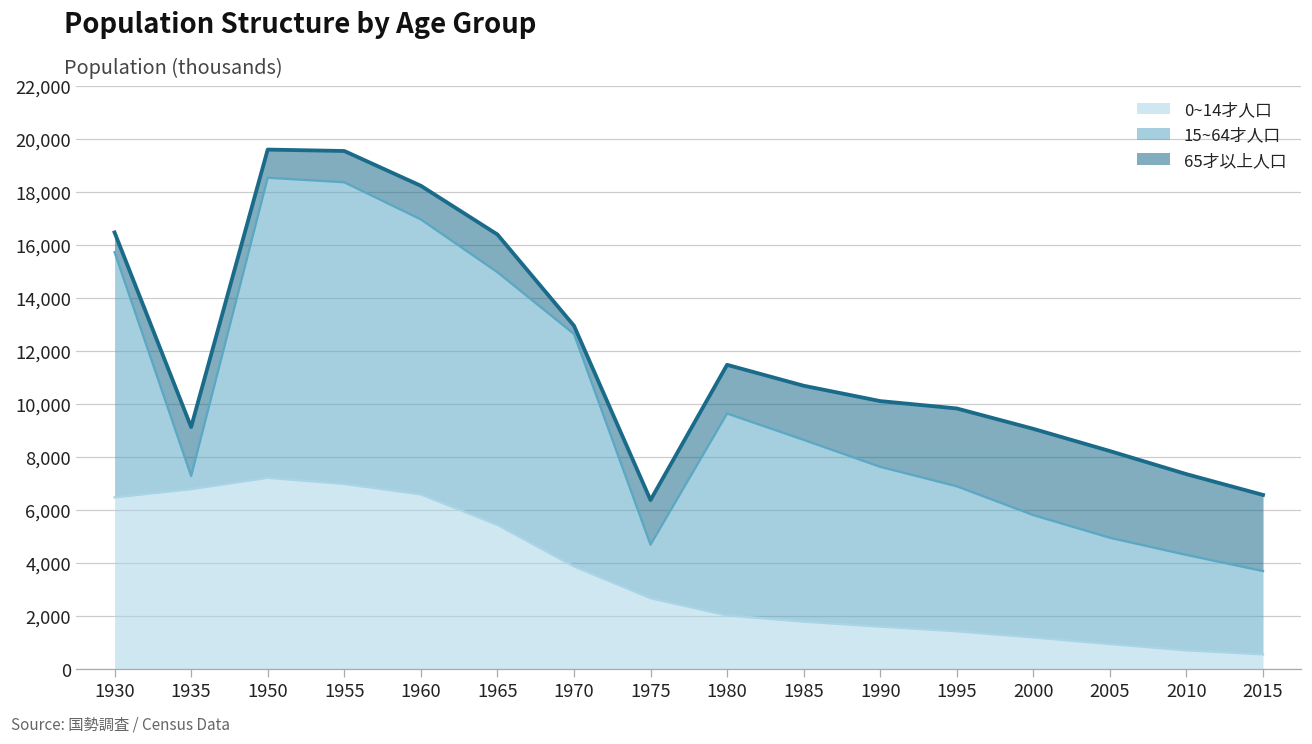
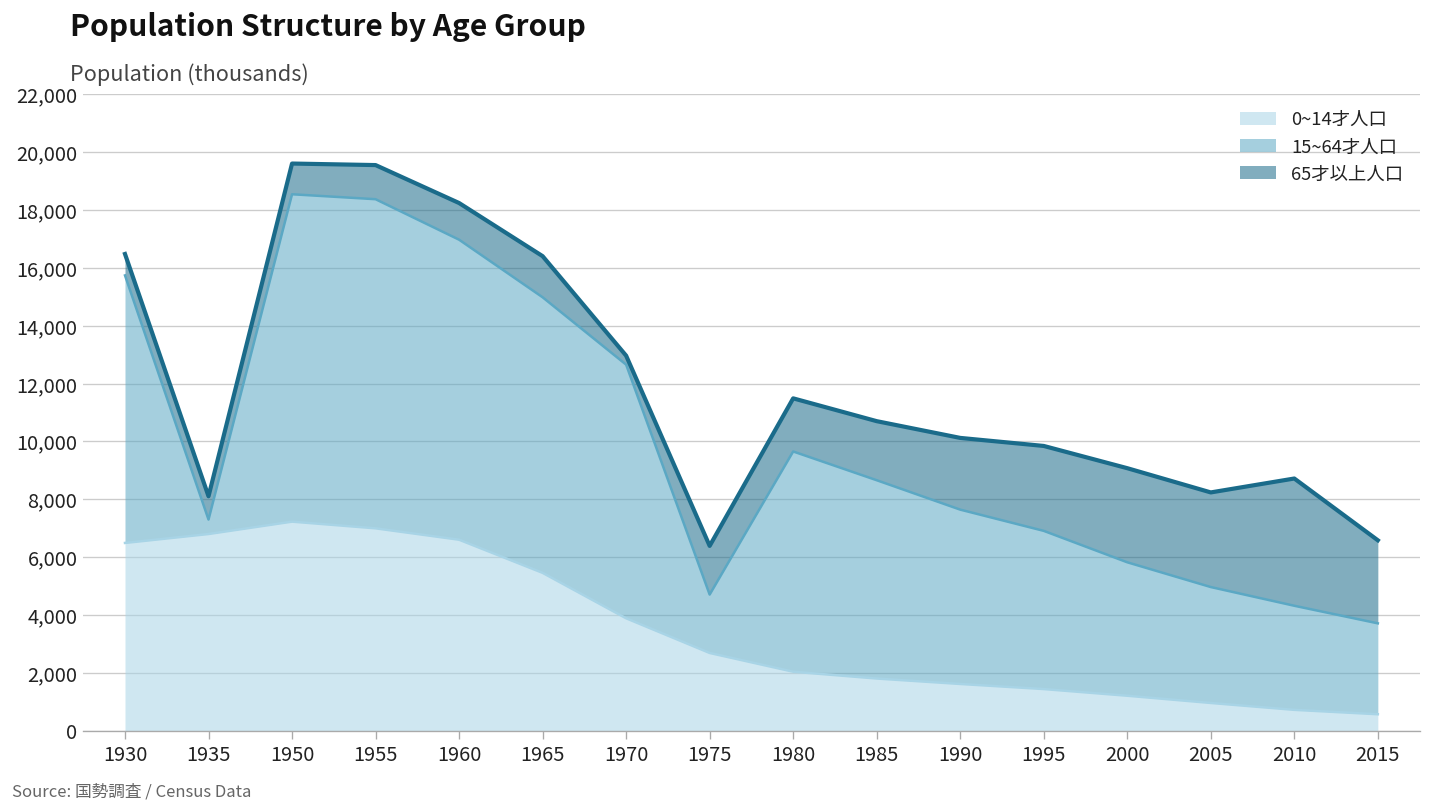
65才以上人口, 1935: 1,800 -> 800
65才以上人口, 2010: 3,000 -> 4,400
